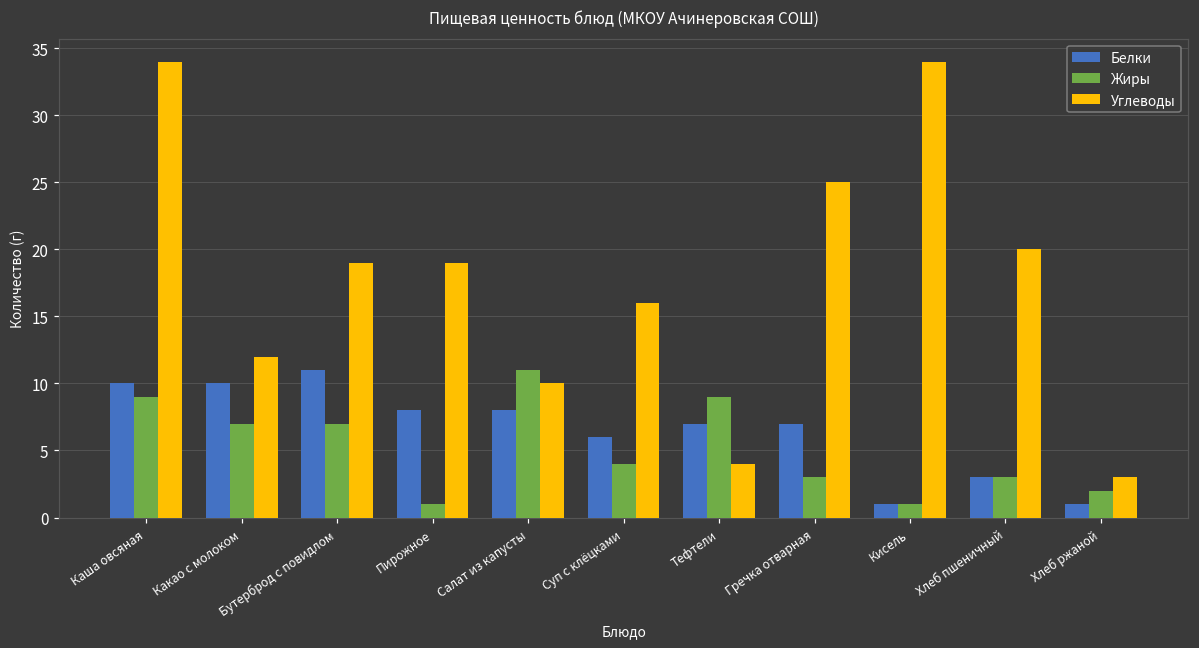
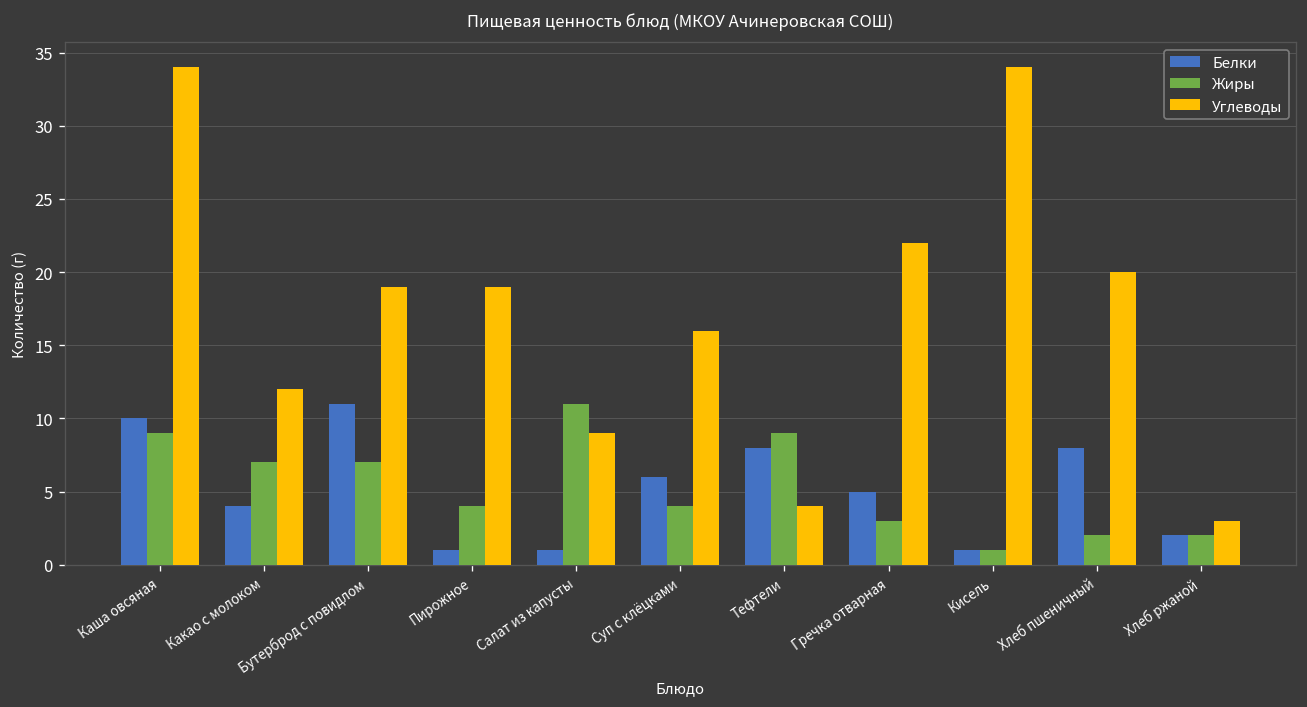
Белки, Какао с молоком: 10 -> 4
Белки, Пирожное: 8 -> 1
Жиры, Пирожное: 1 -> 4
Белки, Салат из капусты: 8 -> 1
Углеводы, Салат из капусты: 10 -> 9
Белки, Тефтели: 7 -> 8
Белки, Гречка отварная: 7 -> 5
Углеводы, Гречка отварная: 25 -> 22
Белки, Хлеб пшеничный: 3 -> 8
Жиры, Хлеб пшеничный: 3 -> 2
Белки, Хлеб ржаной: 1 -> 2
